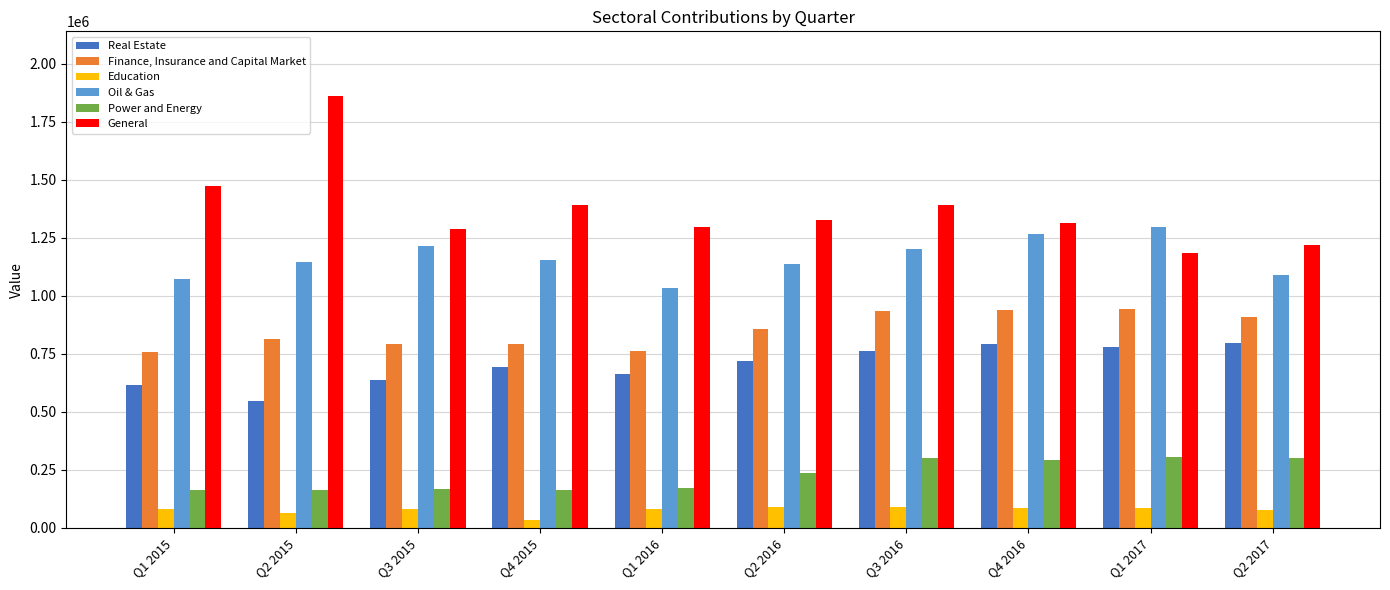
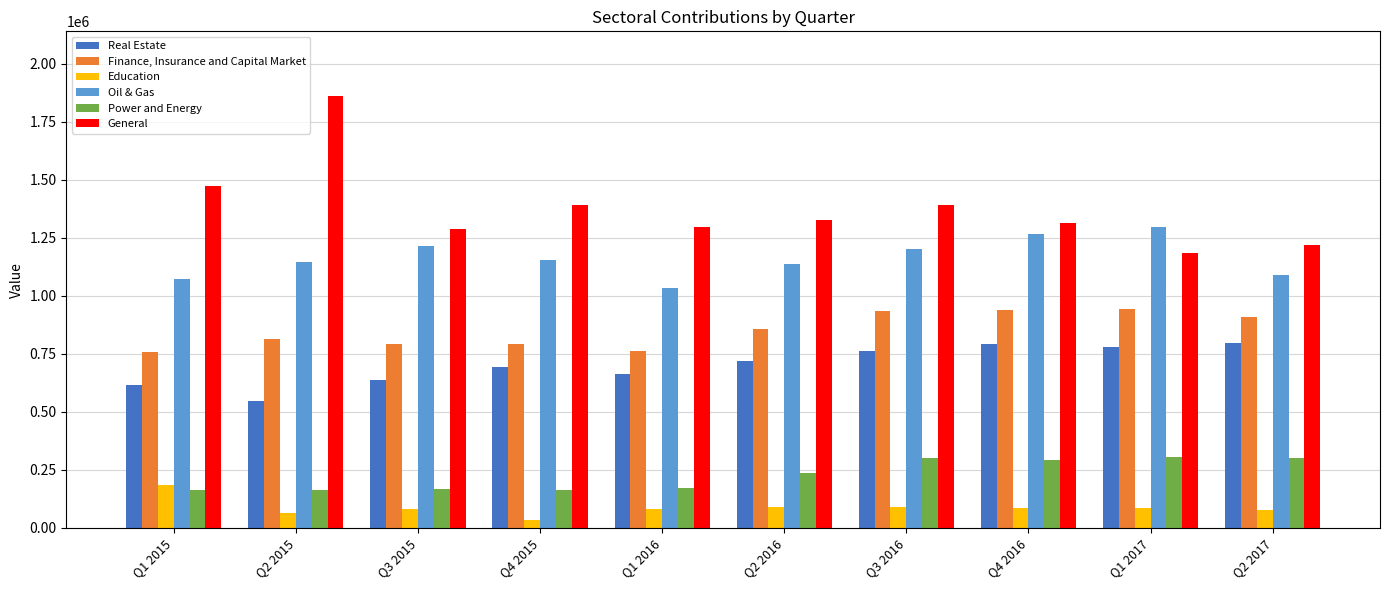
Education, Q1 2015: 80000 -> 180000
